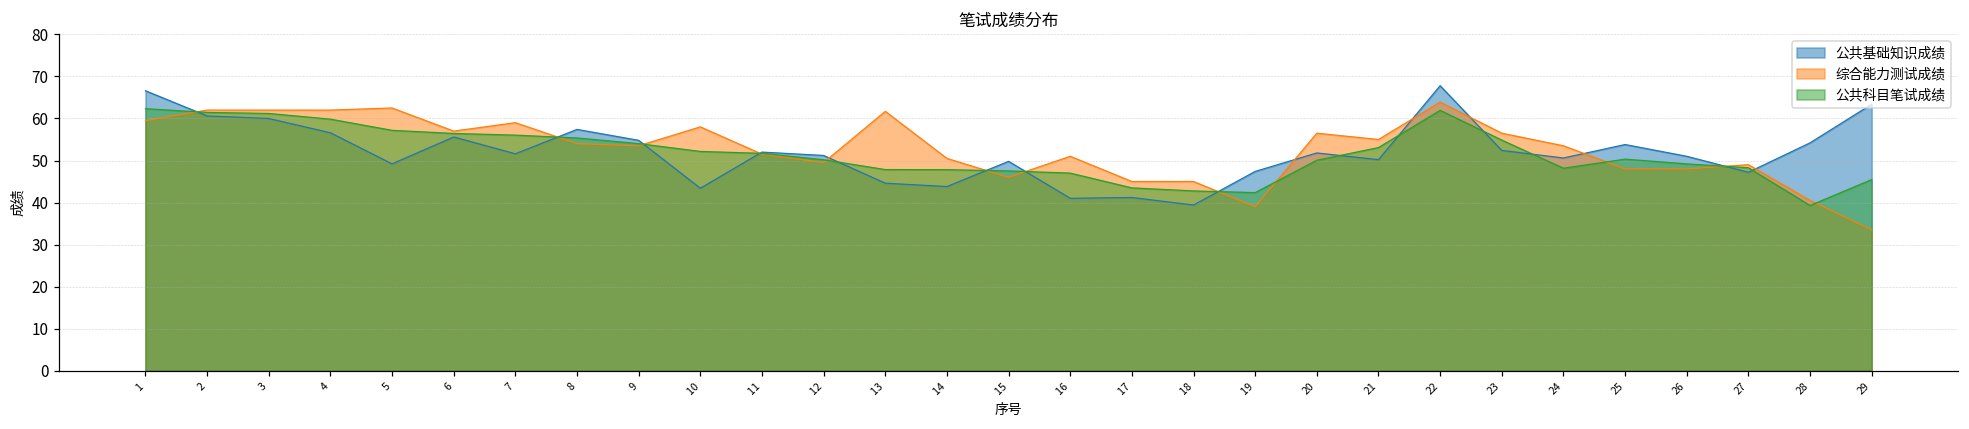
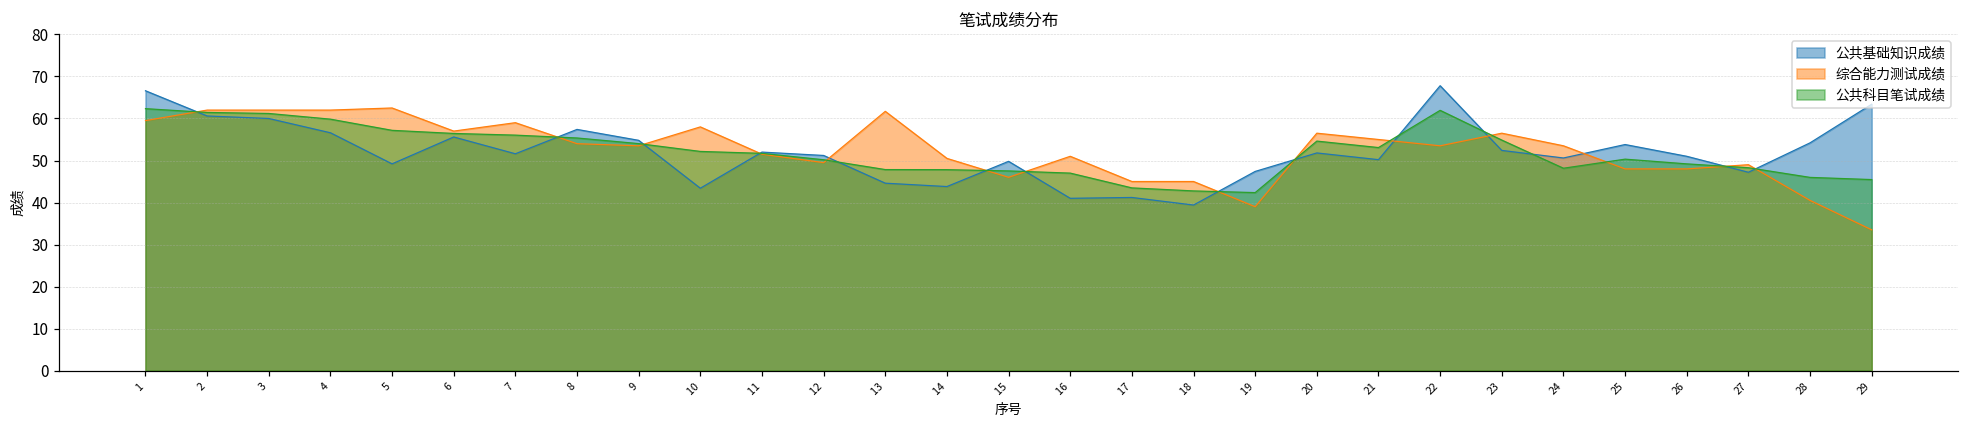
公共科目笔试成绩, 20: 50 -> 55
综合能力测试成绩, 22: 64 -> 54
公共科目笔试成绩, 28: 39 -> 46
